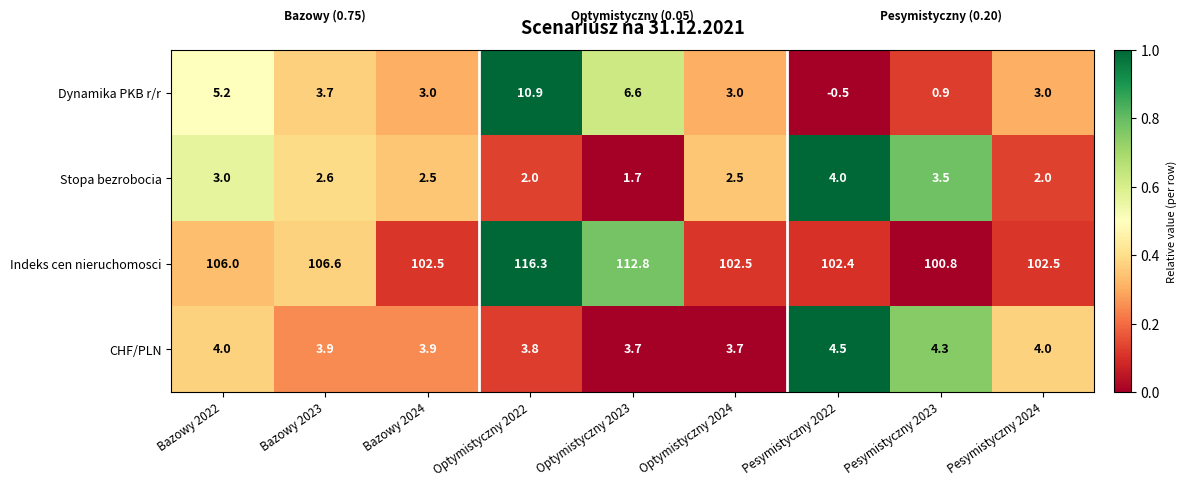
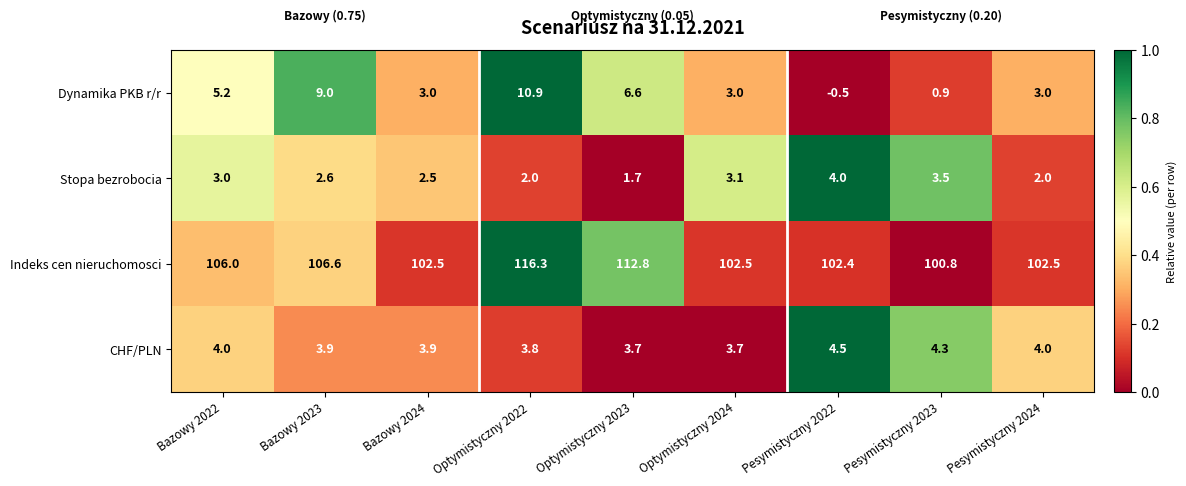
Dynamika PKB r/r, Bazowy 2023: 3.7 -> 9.0
Stopa bezrobocia, Optymistyczny 2024: 2.5 -> 3.1
